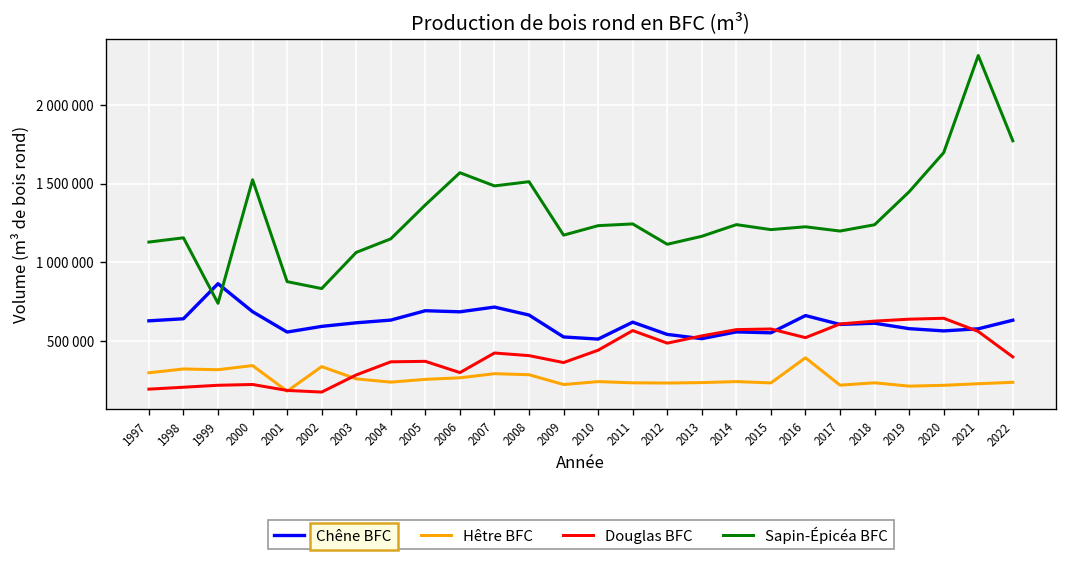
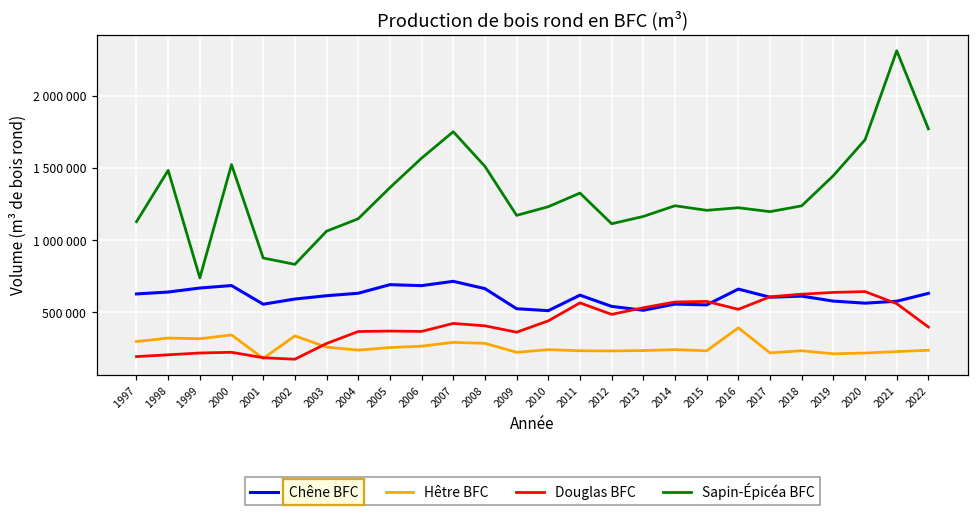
Sapin-Épicéa BFC, 1998: 1160000 -> 1480000
Chêne BFC, 1999: 860000 -> 670000
Douglas BFC, 2006: 300000 -> 370000
Sapin-Épicéa BFC, 2007: 1480000 -> 1750000
Sapin-Épicéa BFC, 2011: 1240000 -> 1330000
